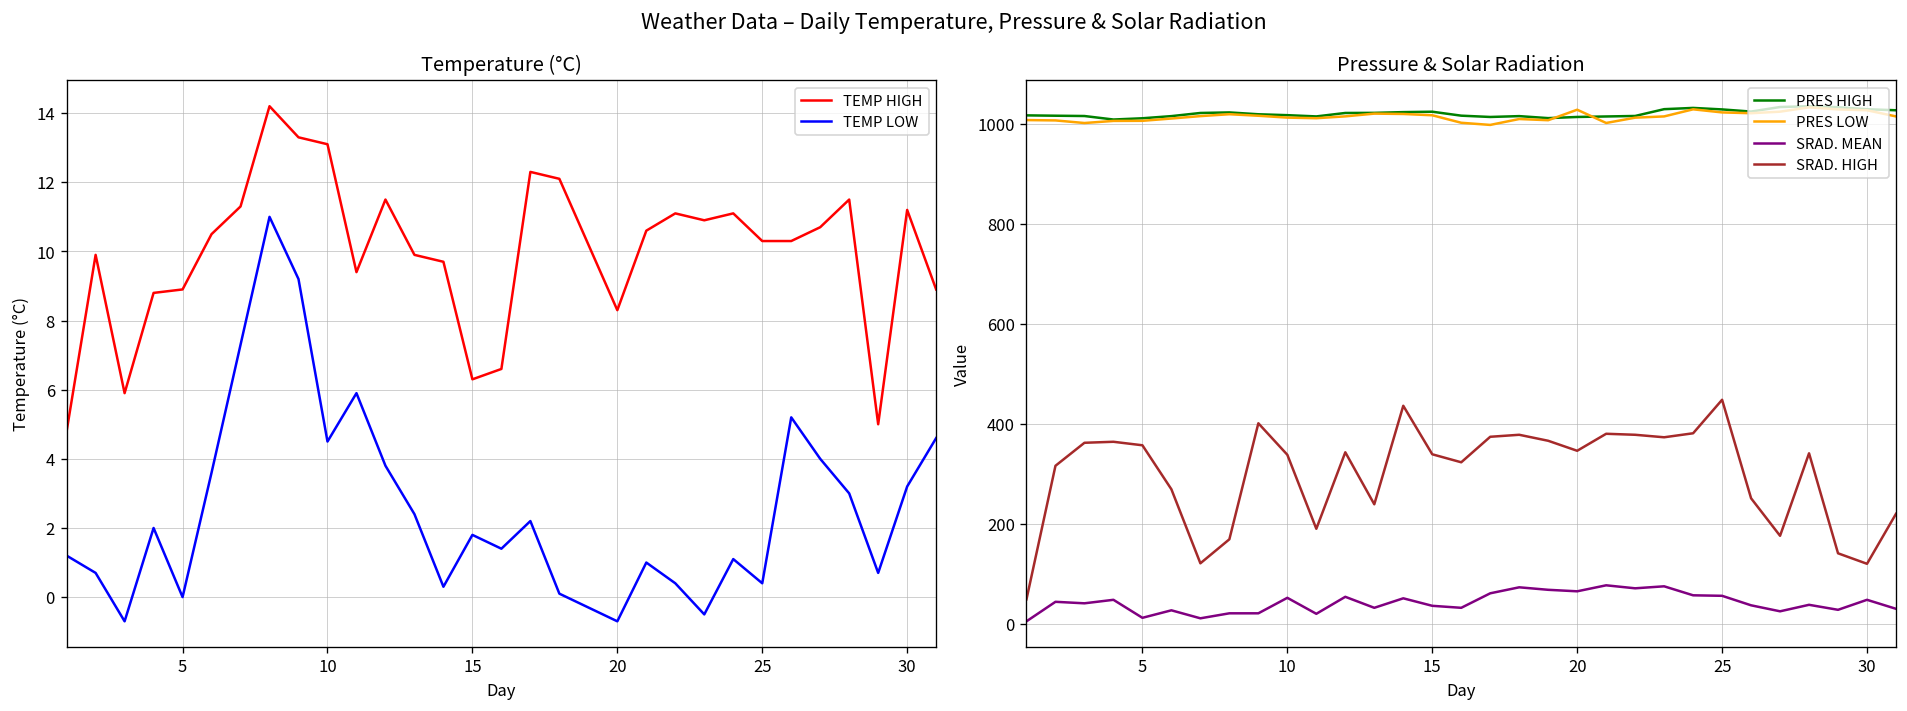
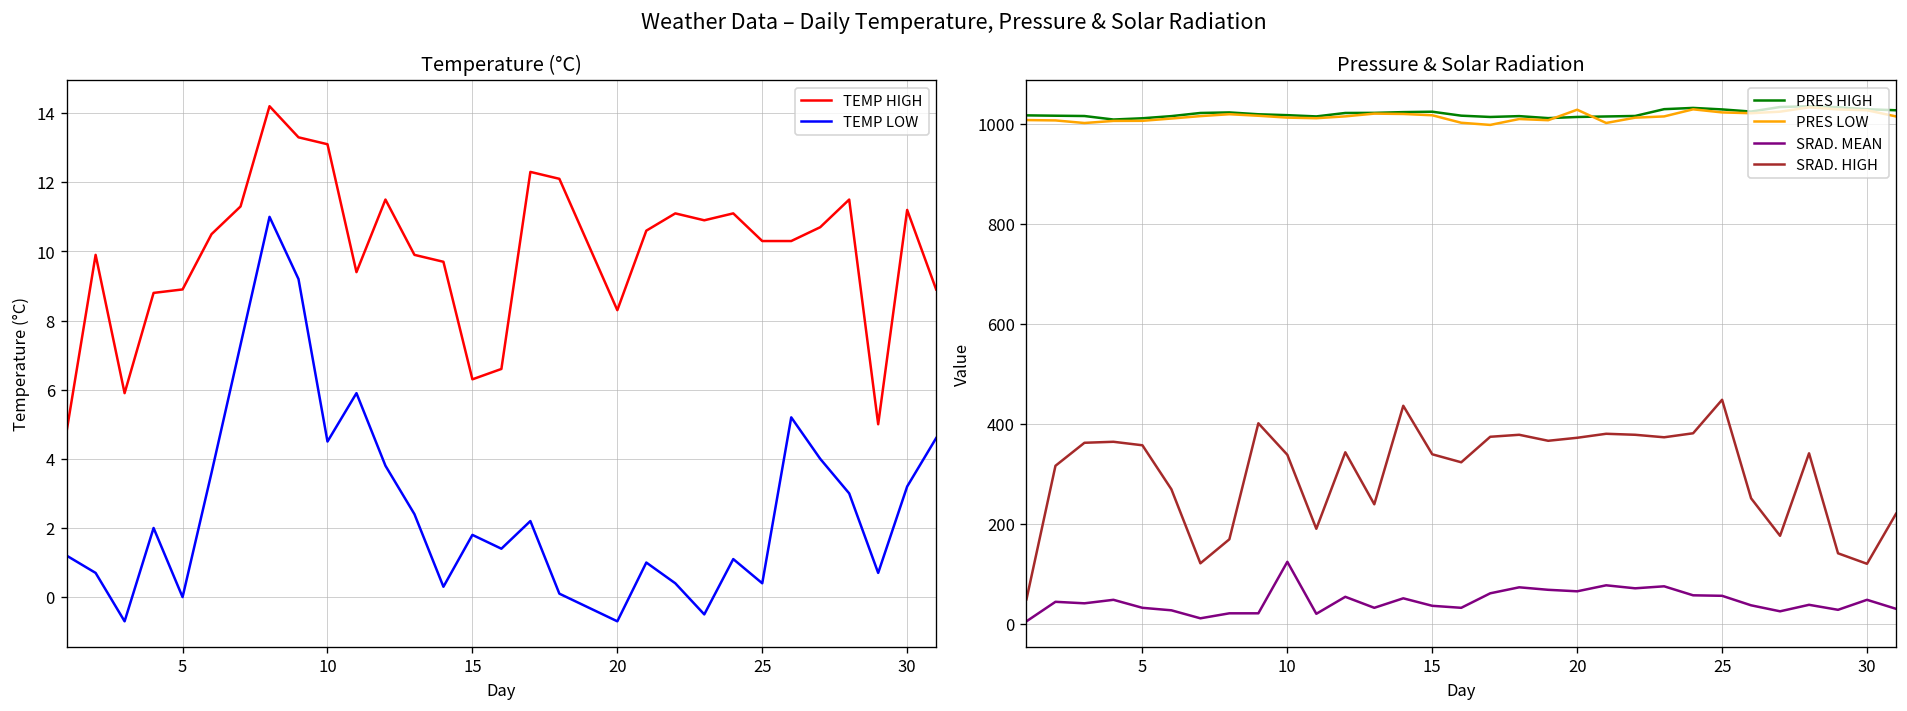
Pressure & Solar Radiation, SRAD. MEAN, 5: 10 -> 30
Pressure & Solar Radiation, SRAD. MEAN, 10: 50 -> 120
Pressure & Solar Radiation, SRAD. HIGH, 20: 350 -> 370
